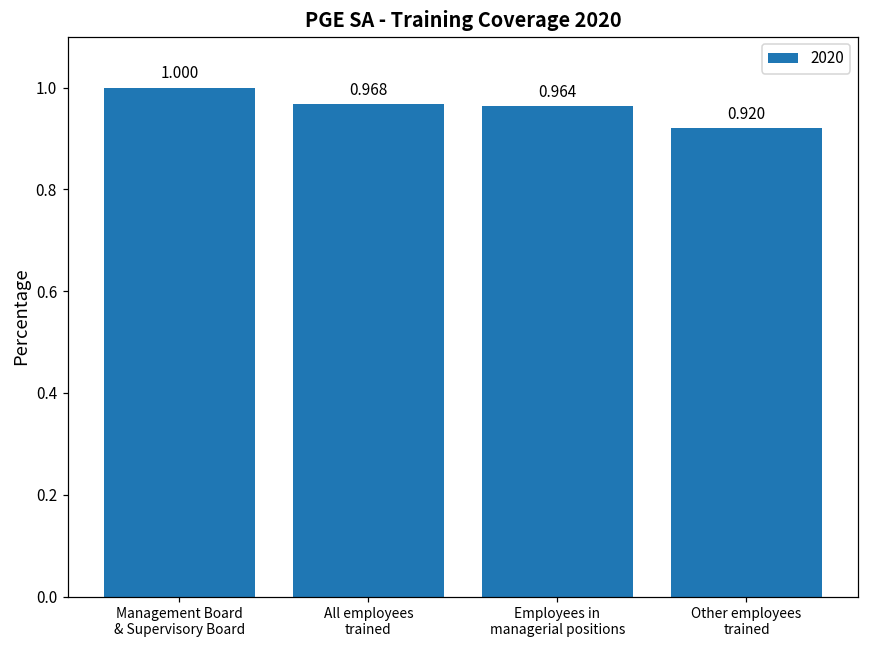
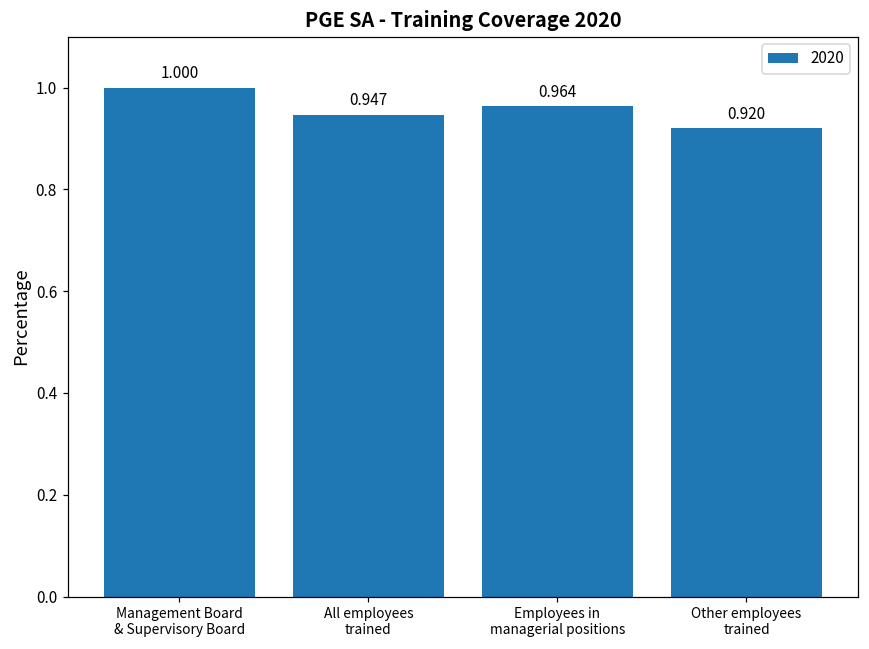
All employees trained: 0.968 -> 0.947
